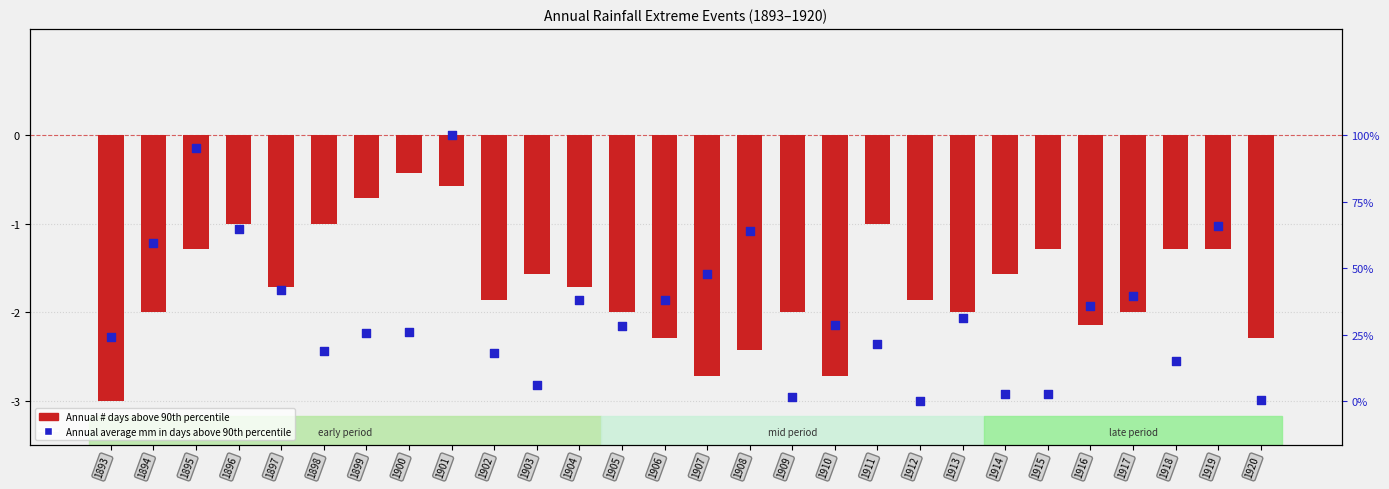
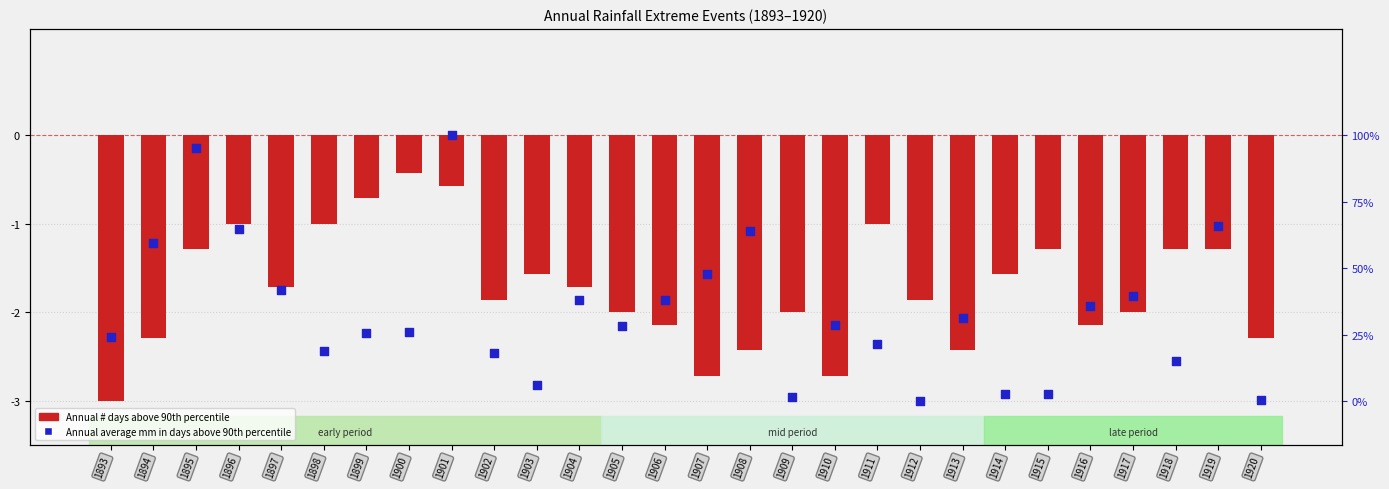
Annual # days above 90th percentile, 1894: -2.0 -> -2.3
Annual # days above 90th percentile, 1906: -2.3 -> -2.1
Annual # days above 90th percentile, 1913: -2.0 -> -2.4
